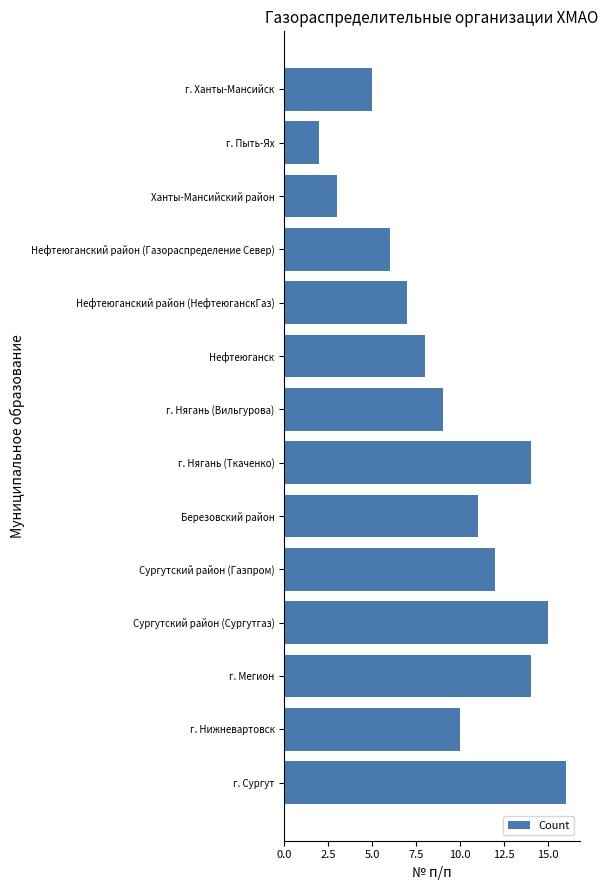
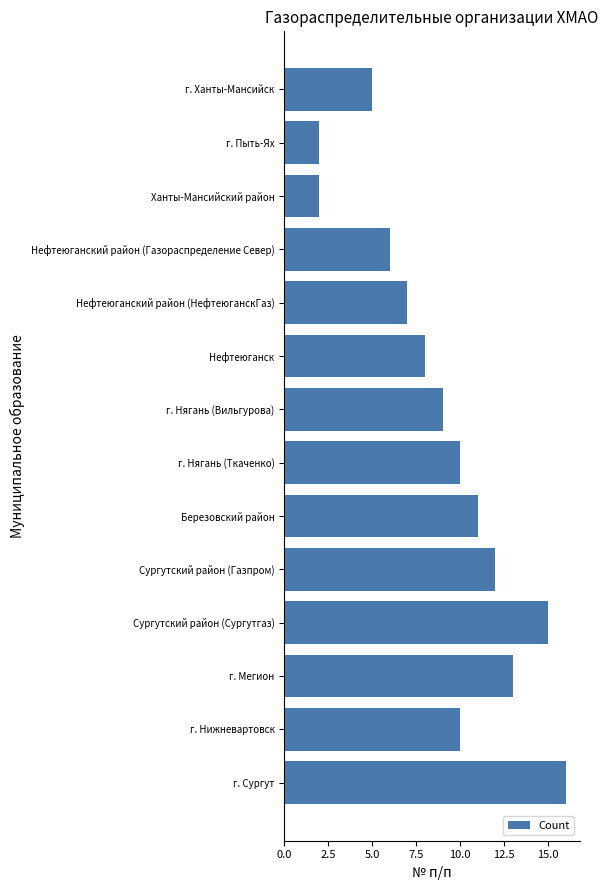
Ханты-Мансийский район: 3 -> 2
г. Нягань (Ткаченко): 14 -> 10
г. Мегион: 14 -> 13
